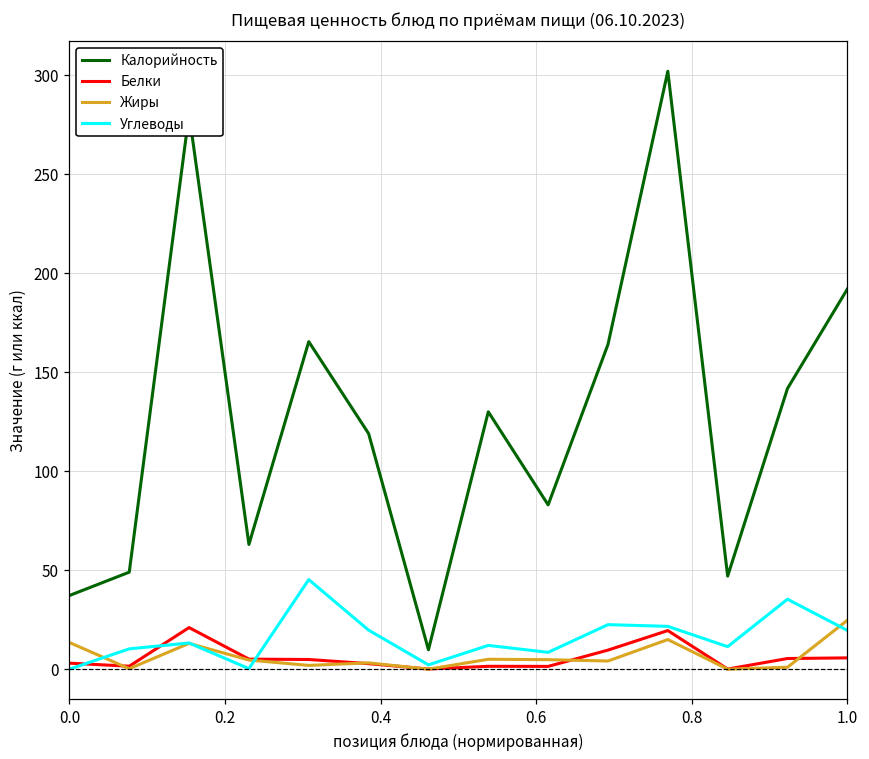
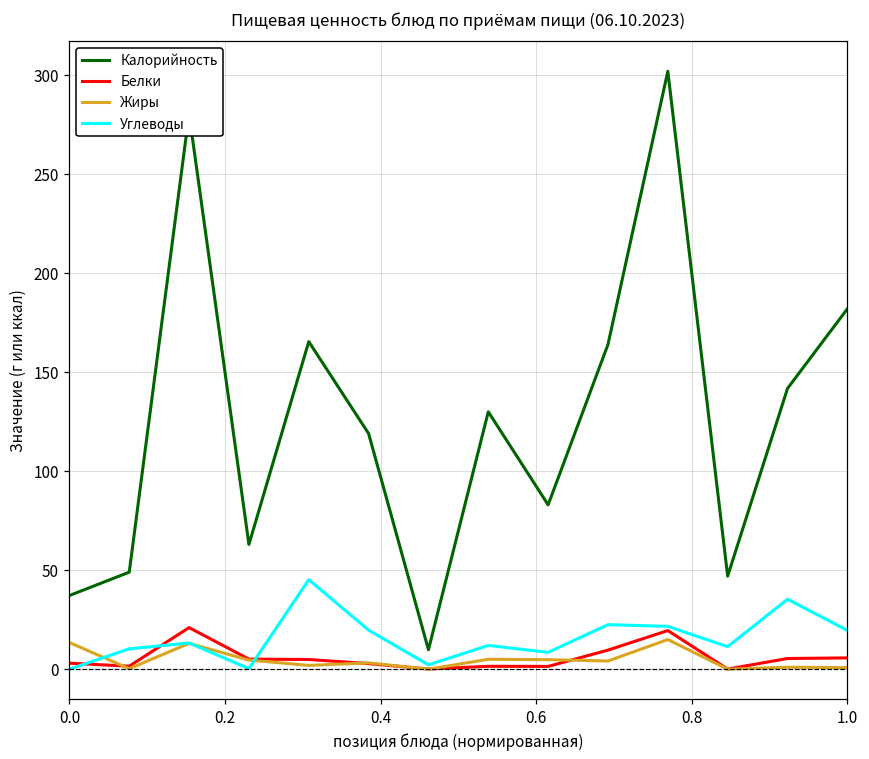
Калорийность, 1.0: 192 -> 182
Жиры, 1.0: 25 -> 1
